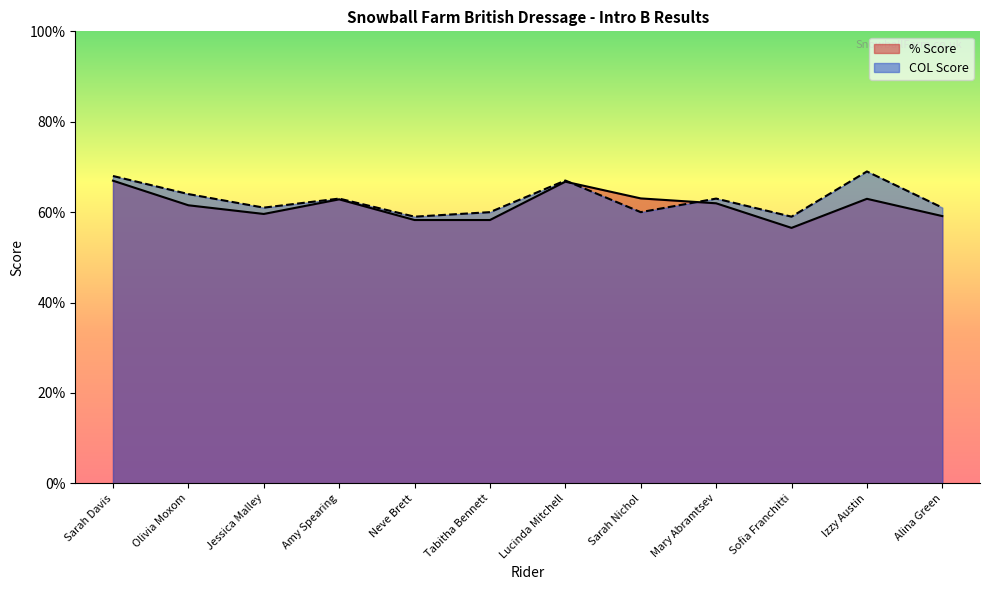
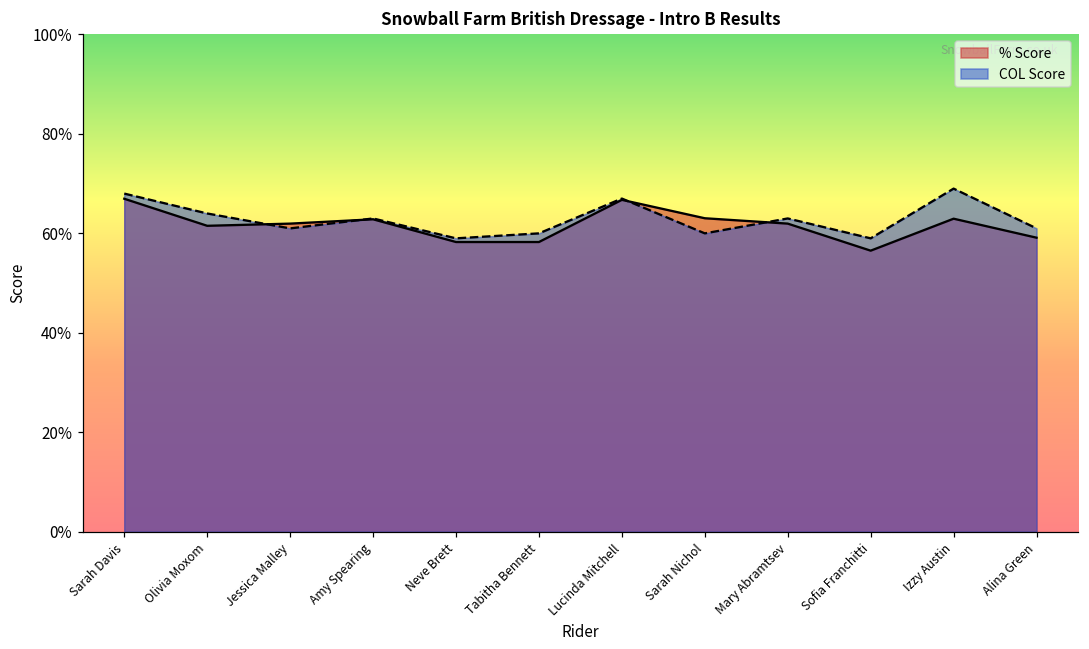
% Score, Jessica Malley: 60% -> 62%
